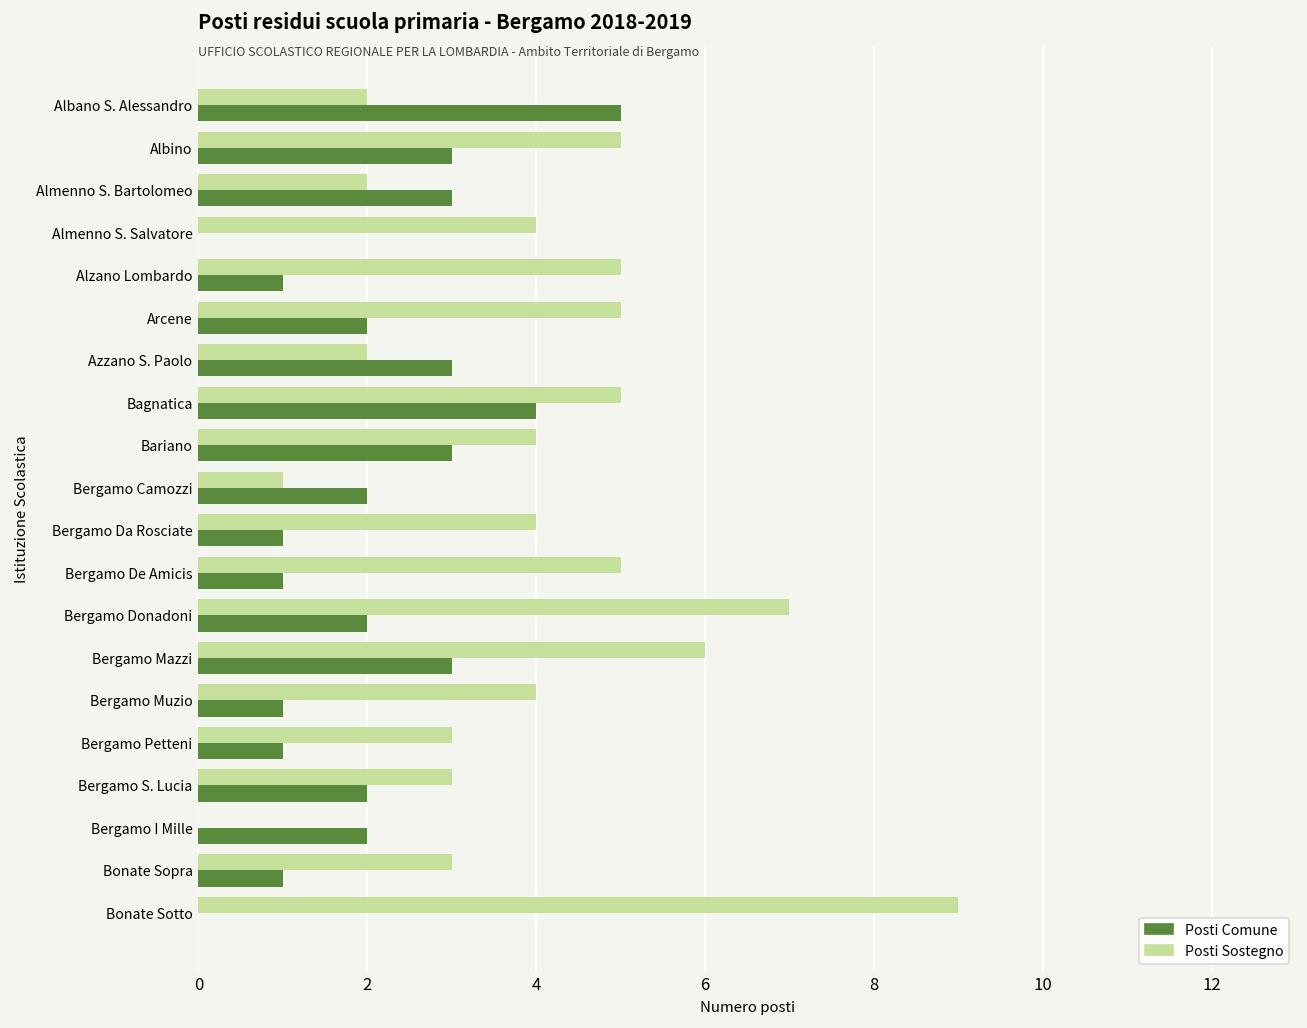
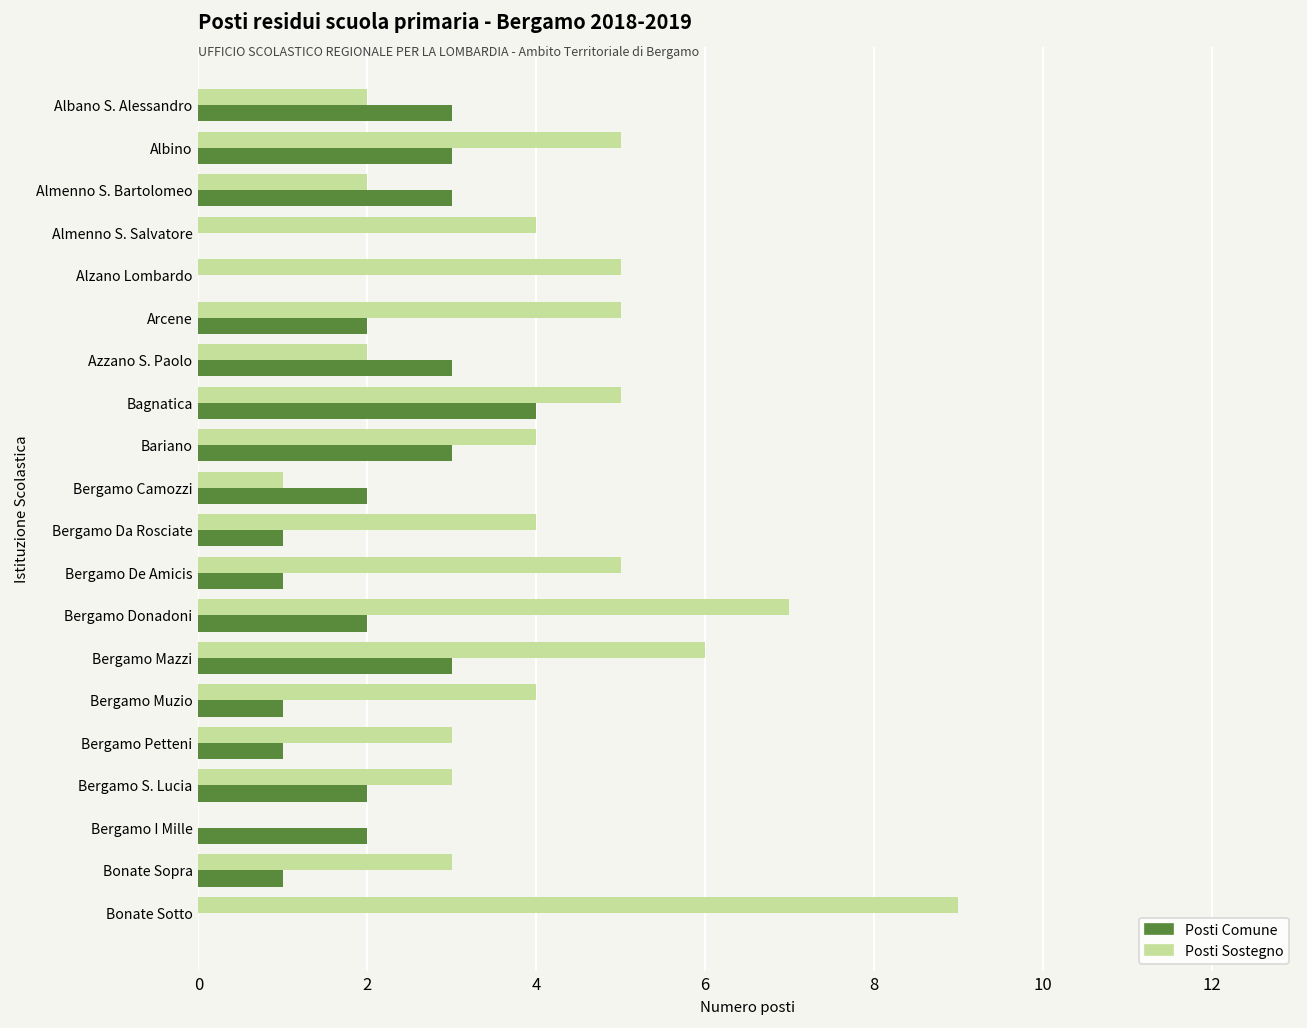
Posti Comune, Albano S. Alessandro: 5 -> 3
Posti Comune, Alzano Lombardo: 1 -> 0
